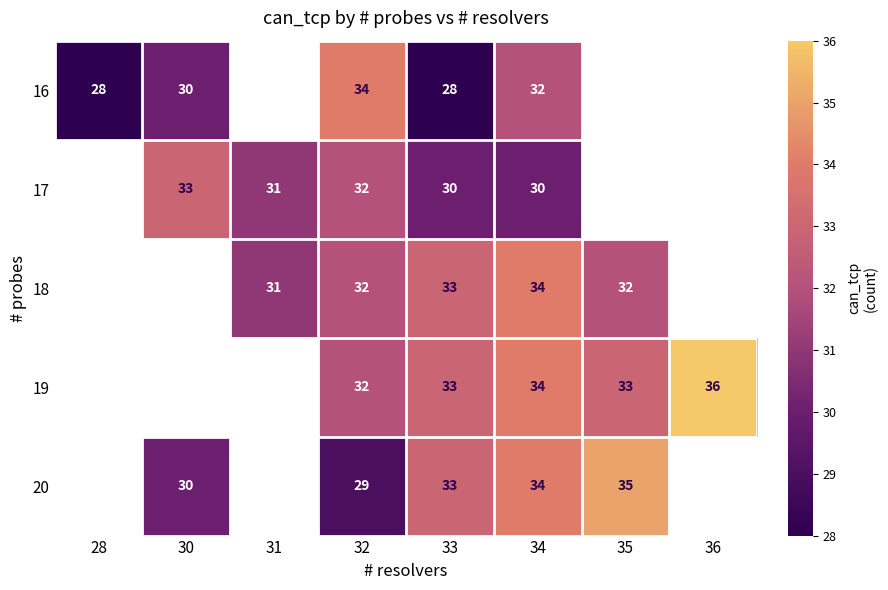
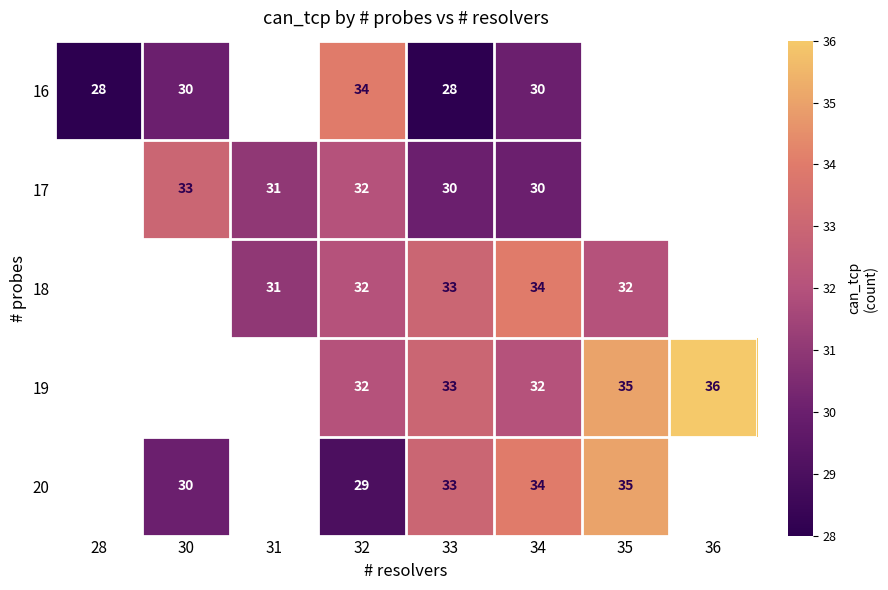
16, 34: 32 -> 30
19, 34: 34 -> 32
19, 35: 33 -> 35
